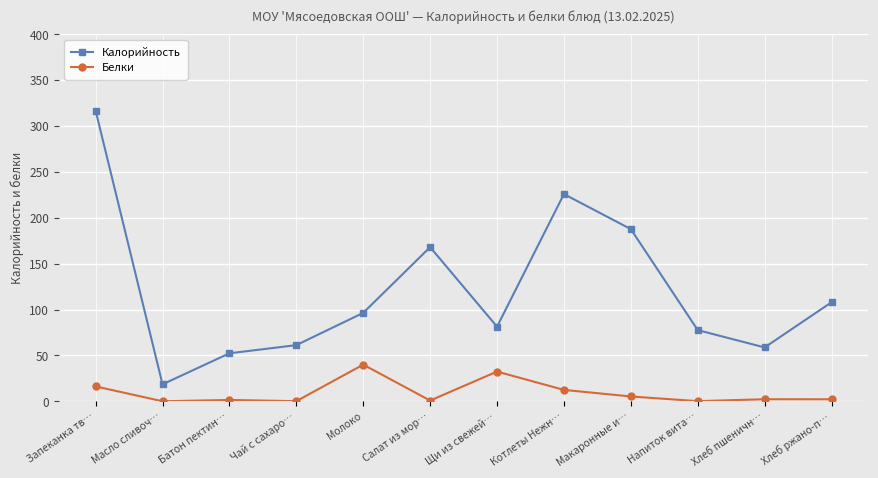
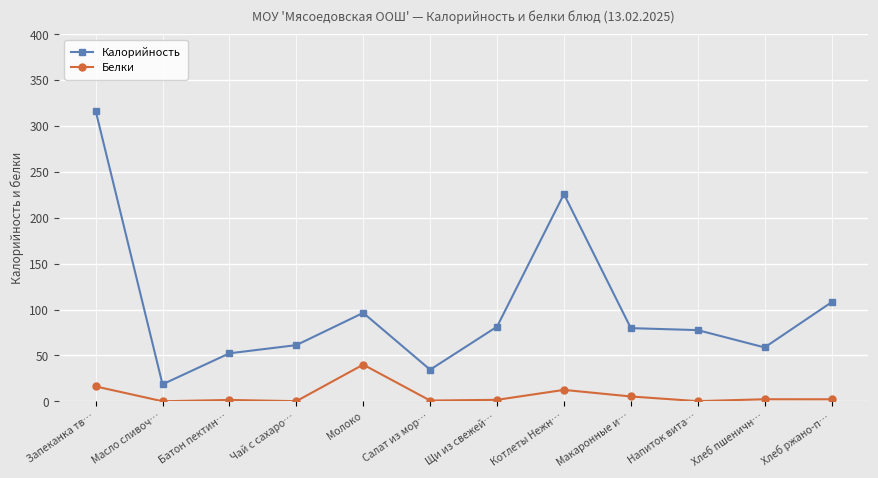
Калорийность, Салат из мор…: 170 -> 30
Белки, Щи из свежей…: 30 -> 0
Калорийность, Макаронные и…: 190 -> 80
